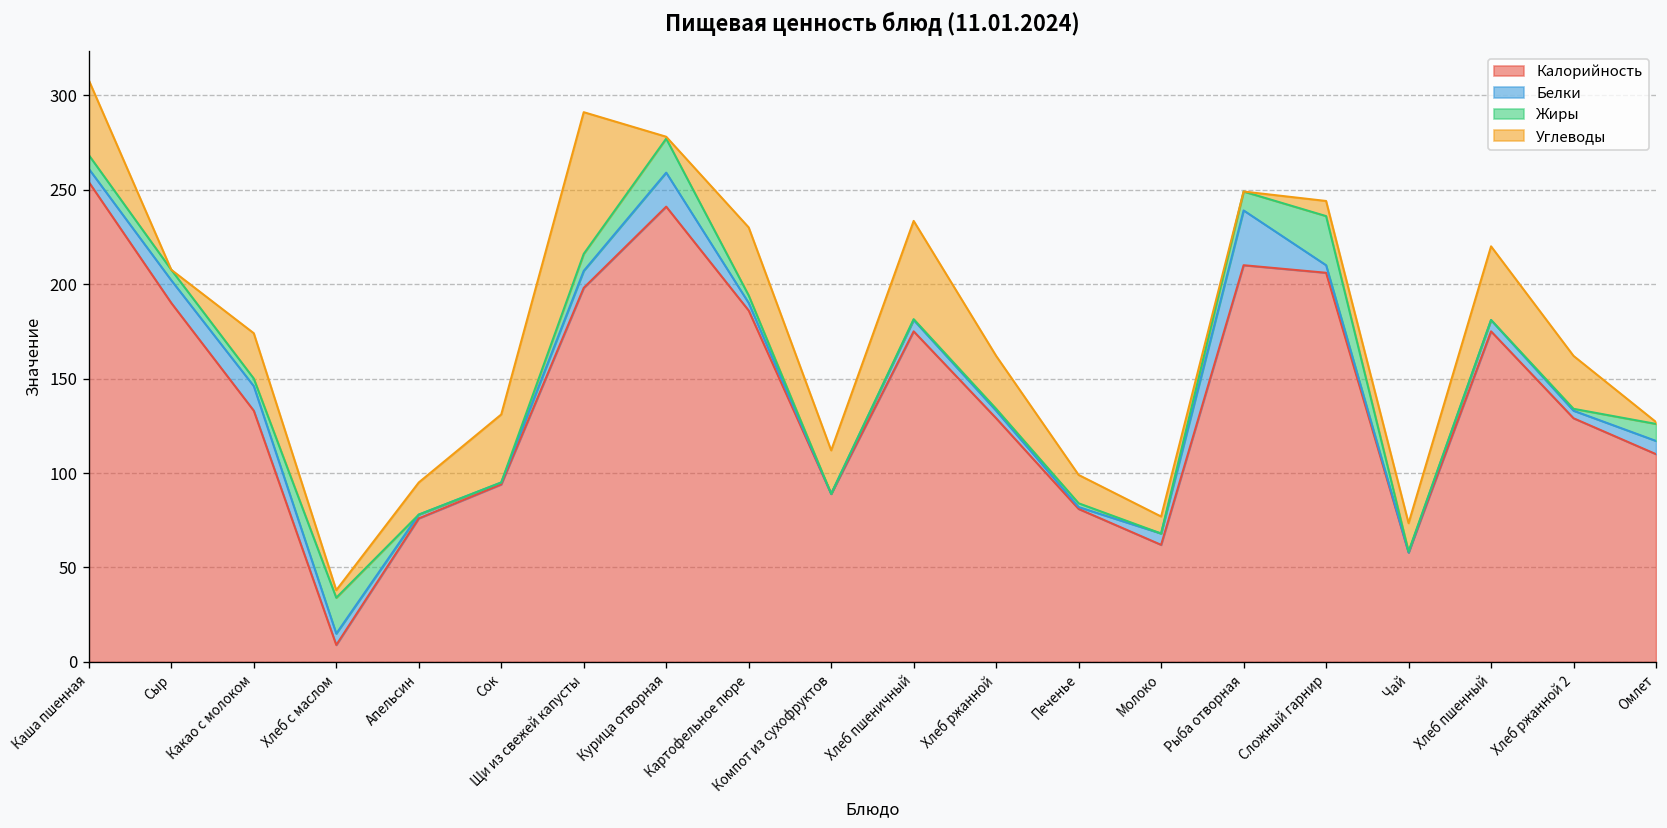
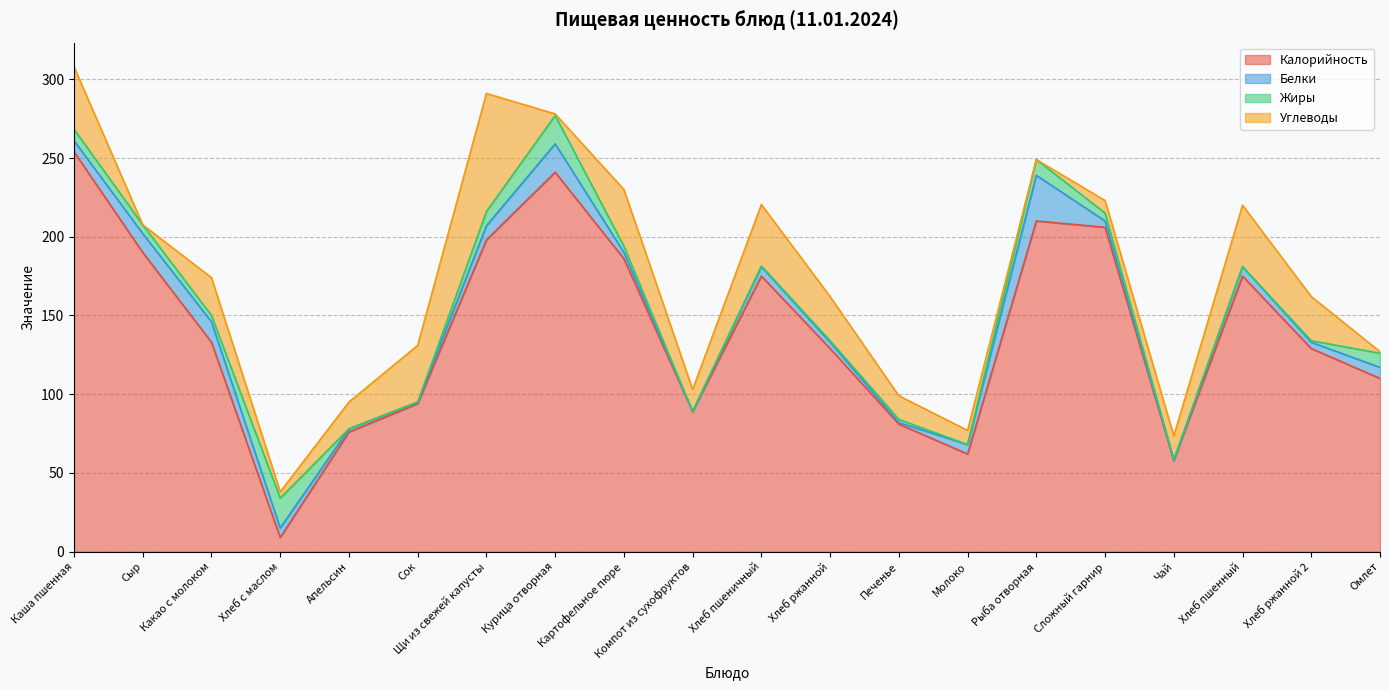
Углеводы, Компот из сухофруктов: 23 -> 14
Углеводы, Хлеб пшеничный: 52 -> 39
Жиры, Сложный гарнир: 26 -> 5
